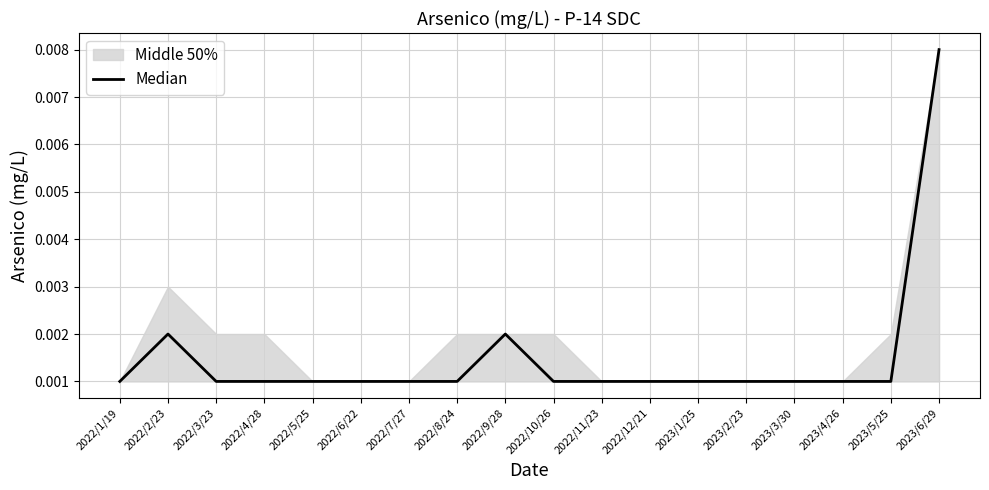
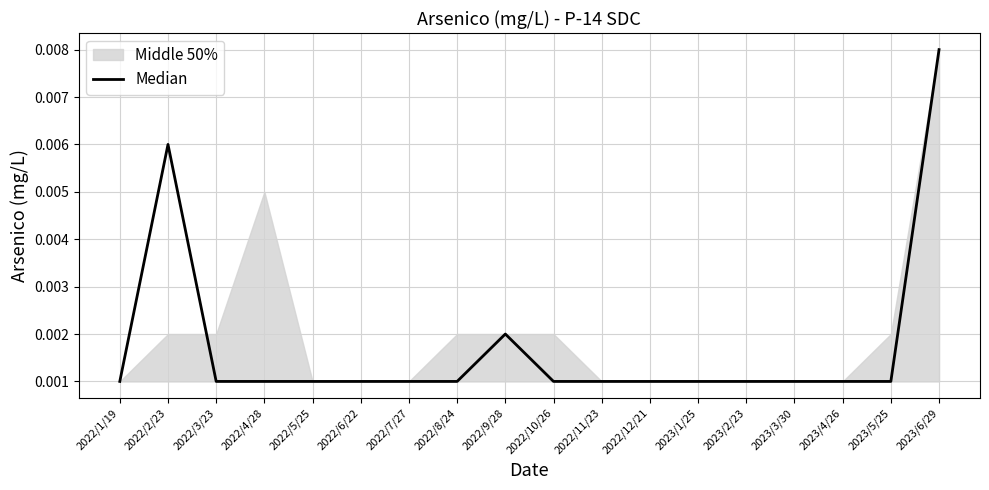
Median, 2022/2/23: 0.002 -> 0.006
Middle 50%, 2022/2/23: 0.003 -> 0.002
Middle 50%, 2022/4/28: 0.002 -> 0.005
